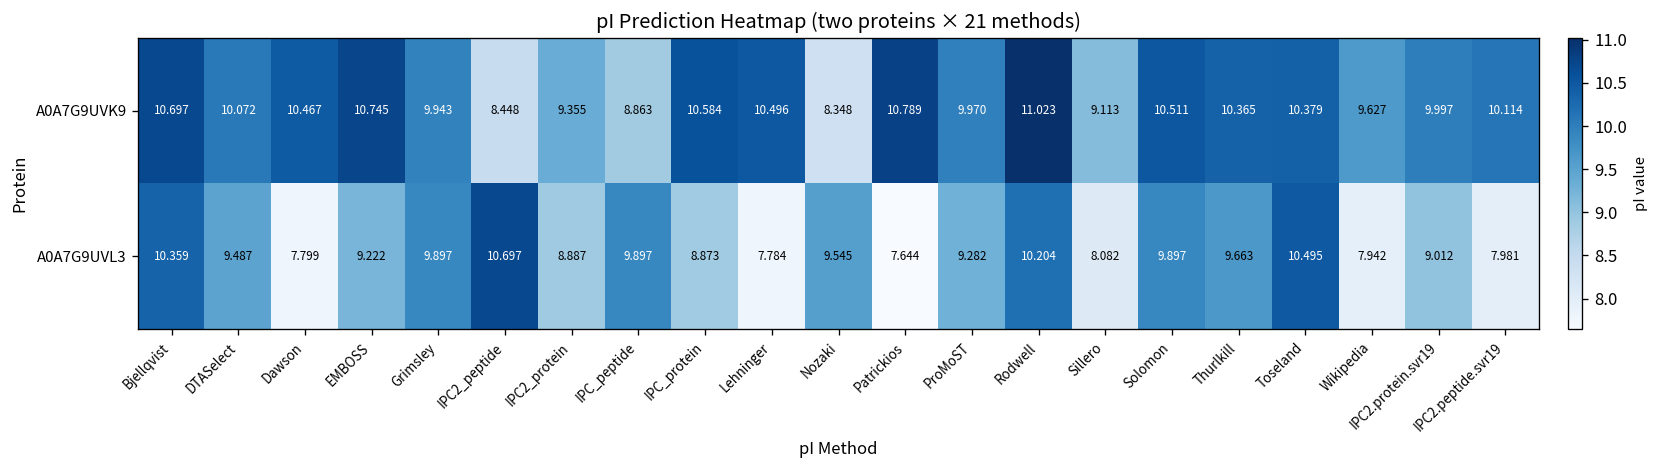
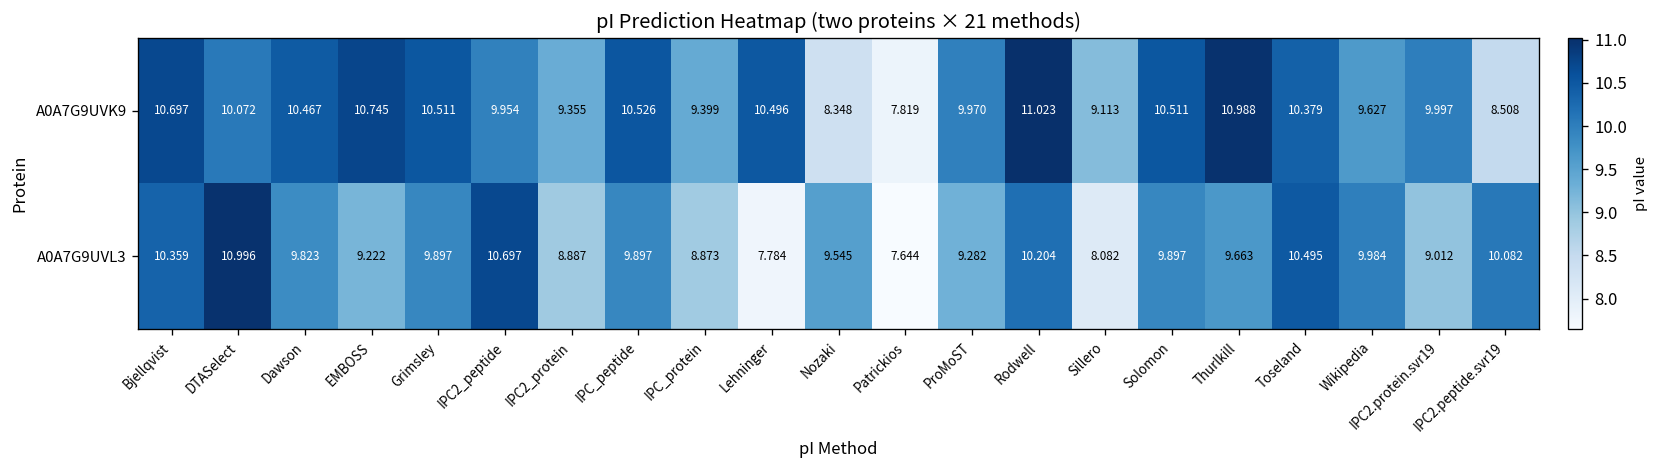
A0A7G9UVK9, Grimsley: 9.943 -> 10.511
A0A7G9UVK9, IPC2_peptide: 8.448 -> 9.954
A0A7G9UVK9, IPC_peptide: 8.863 -> 10.526
A0A7G9UVK9, IPC_protein: 10.584 -> 9.399
A0A7G9UVK9, Patrickios: 10.789 -> 7.819
A0A7G9UVK9, Thurlkill: 10.365 -> 10.988
A0A7G9UVK9, IPC2.peptide.svr19: 10.114 -> 8.508
A0A7G9UVL3, DTASelect: 9.487 -> 10.996
A0A7G9UVL3, Dawson: 7.799 -> 9.823
A0A7G9UVL3, Wikipedia: 7.942 -> 9.984
A0A7G9UVL3, IPC2.peptide.svr19: 7.981 -> 10.082
